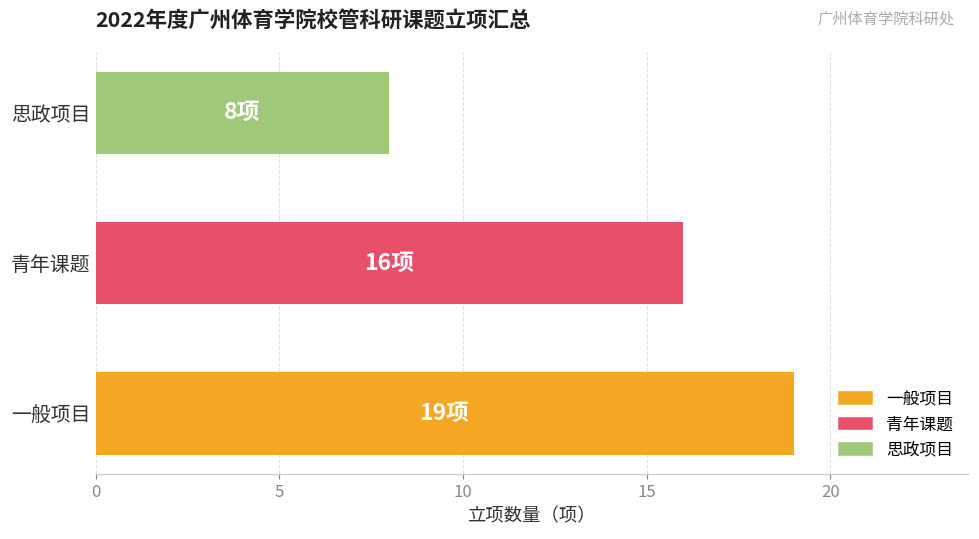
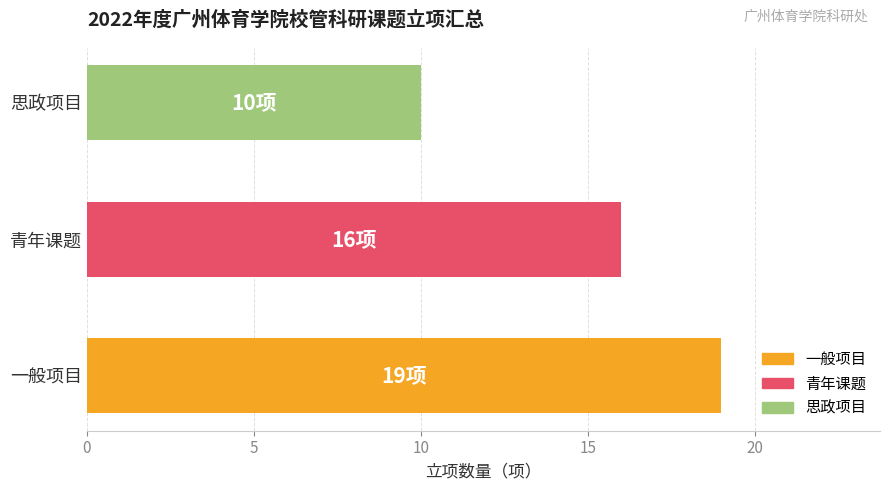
思政项目: 8项 -> 10项
